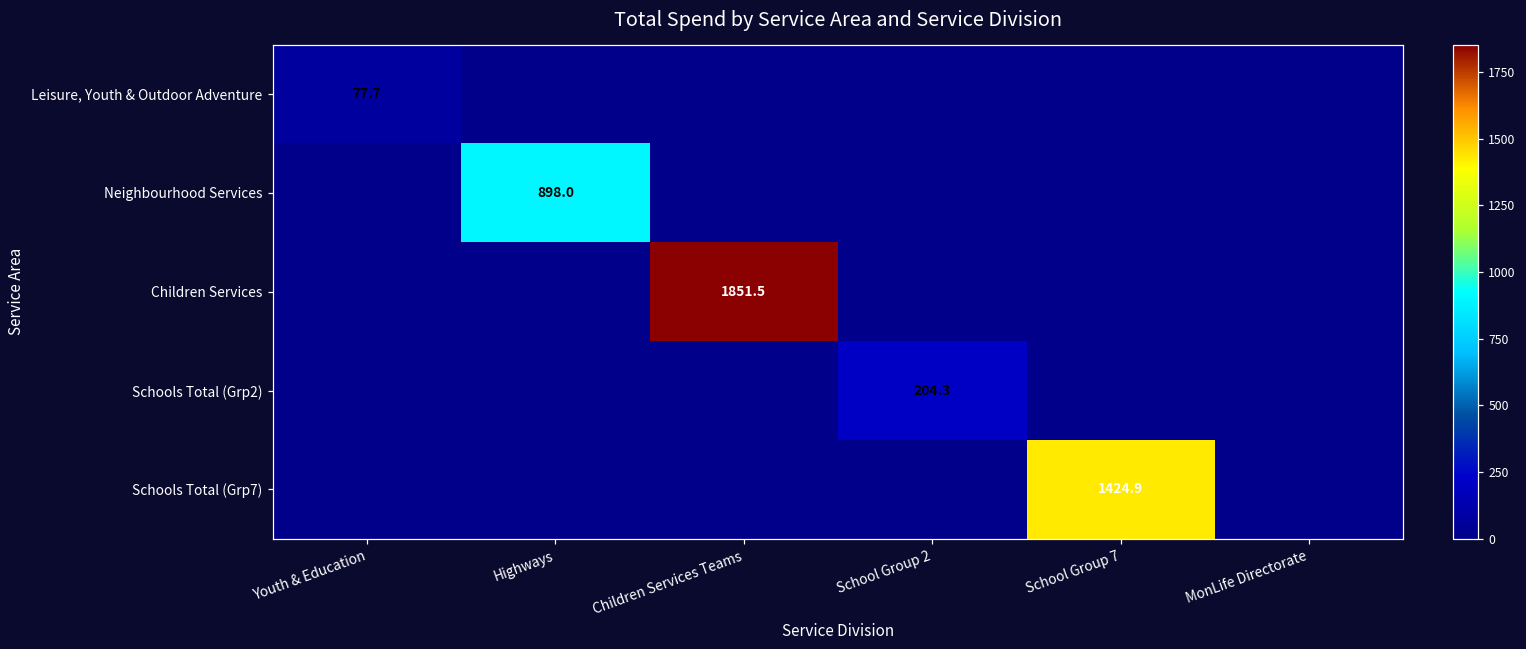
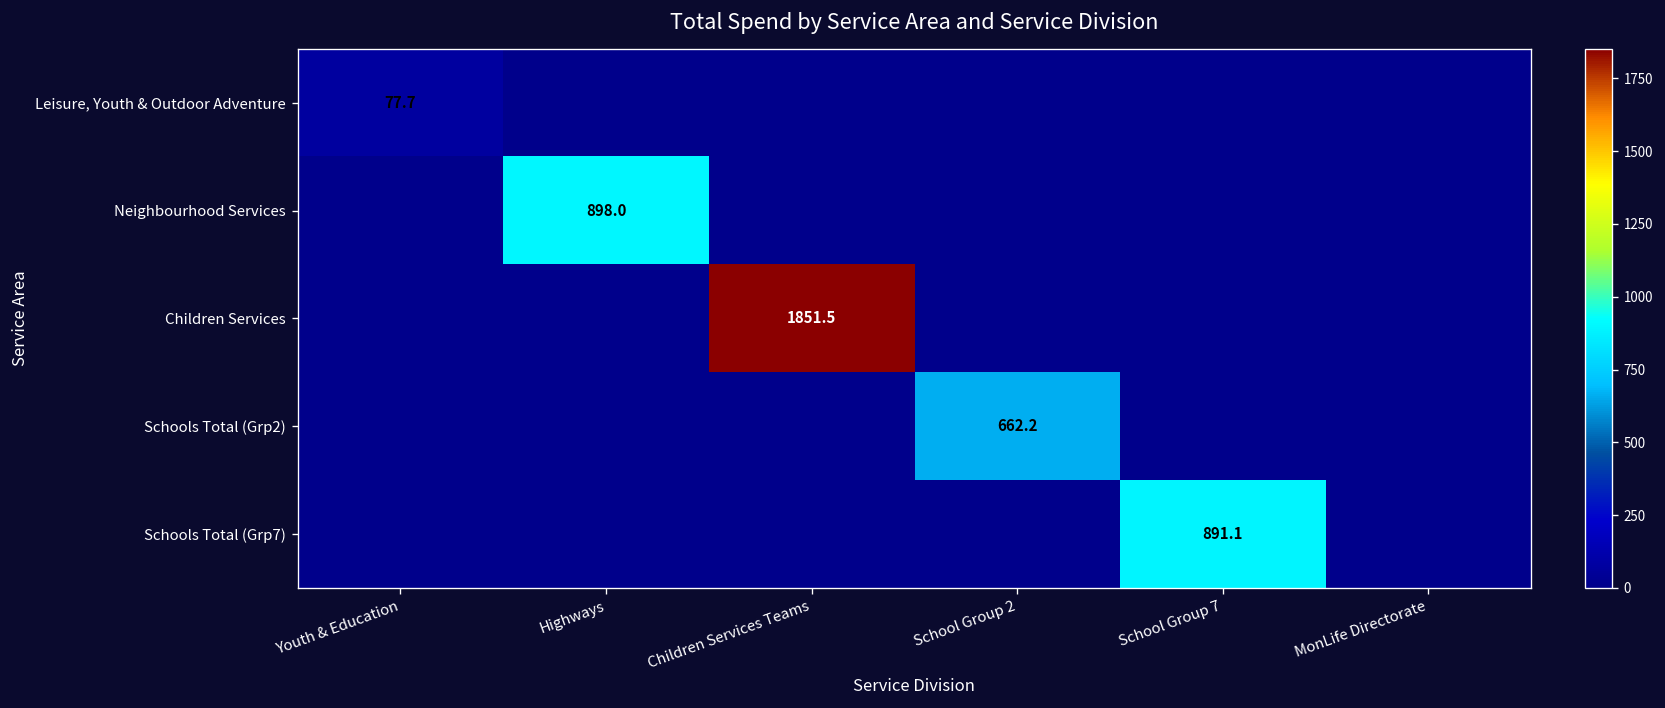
Schools Total (Grp2), School Group 2: 204.3 -> 662.2
Schools Total (Grp7), School Group 7: 1424.9 -> 891.1
